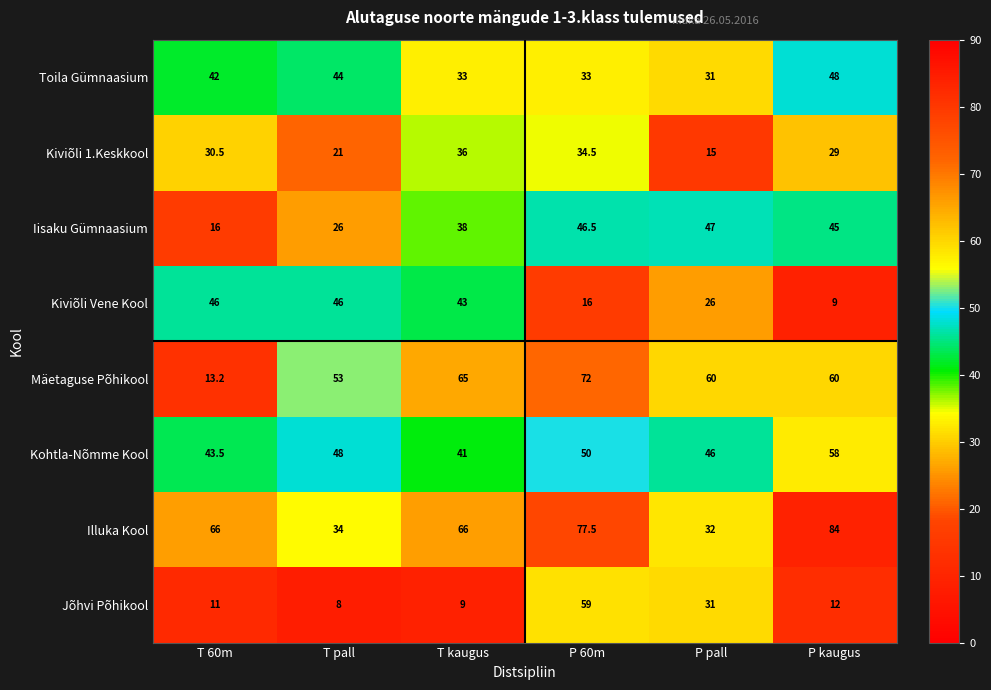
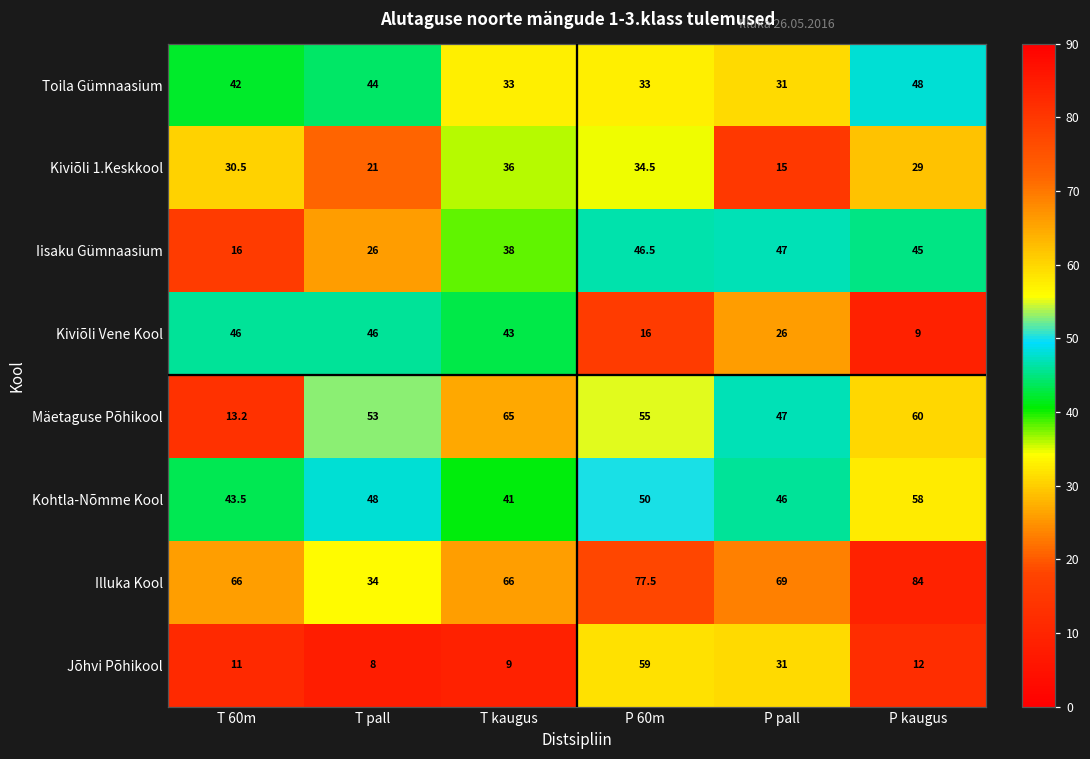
Mäetaguse Põhikool, P 60m: 72 -> 55
Mäetaguse Põhikool, P pall: 60 -> 47
Illuka Kool, P pall: 32 -> 69
